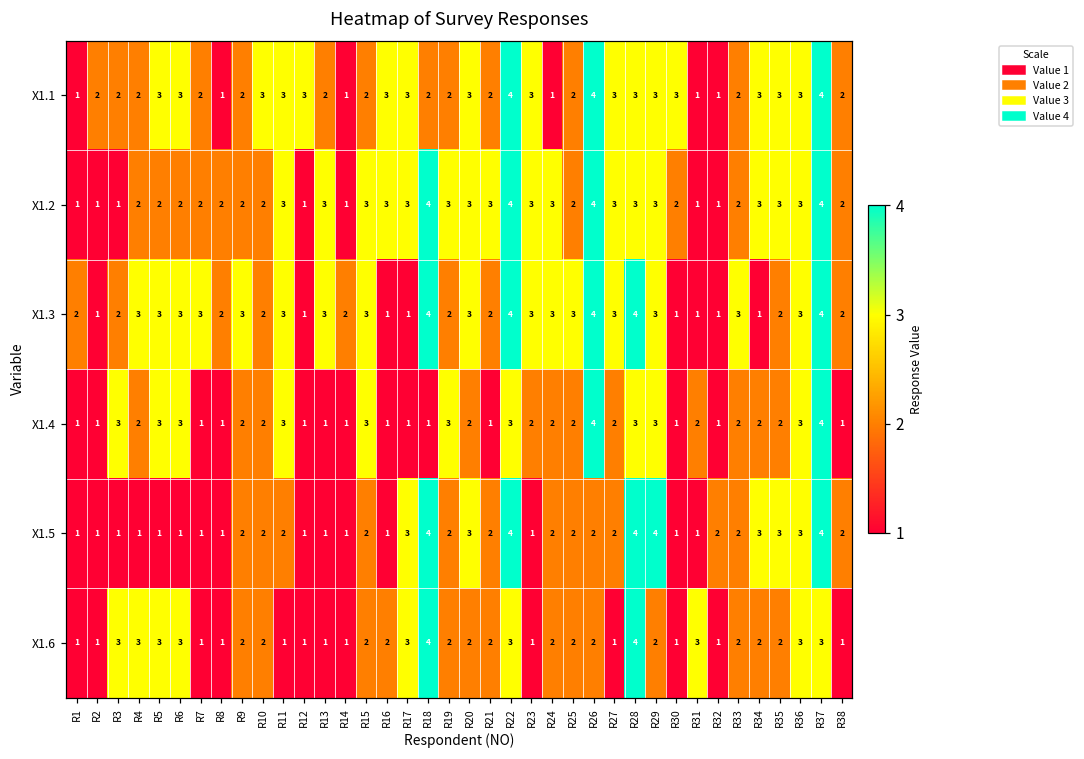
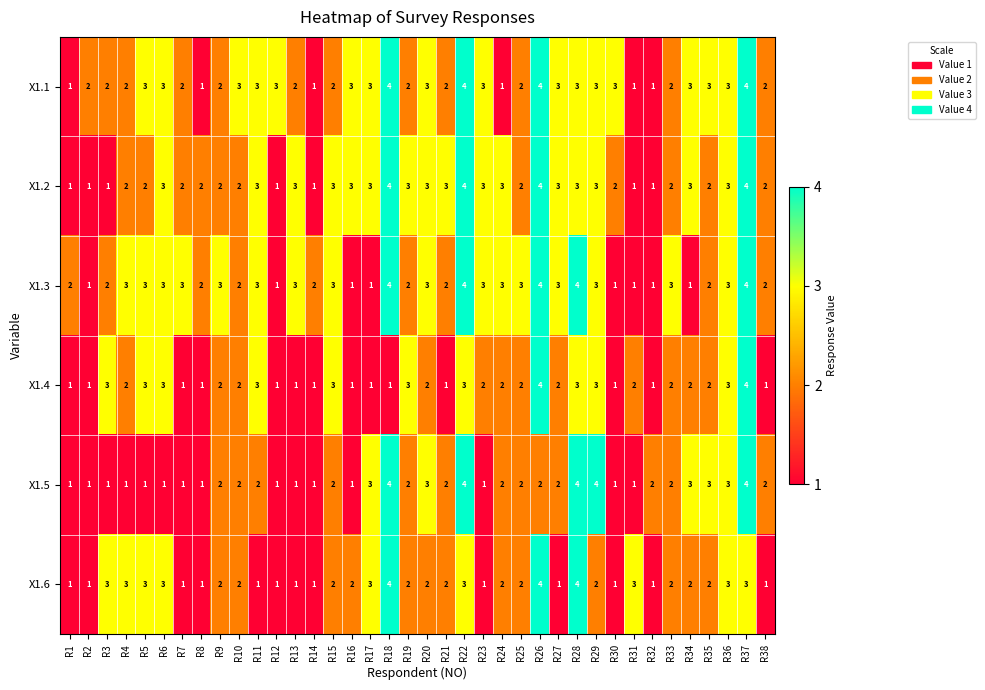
X1.1, R18: 2 -> 4
X1.2, R6: 2 -> 3
X1.2, R35: 3 -> 2
X1.6, R26: 2 -> 4
